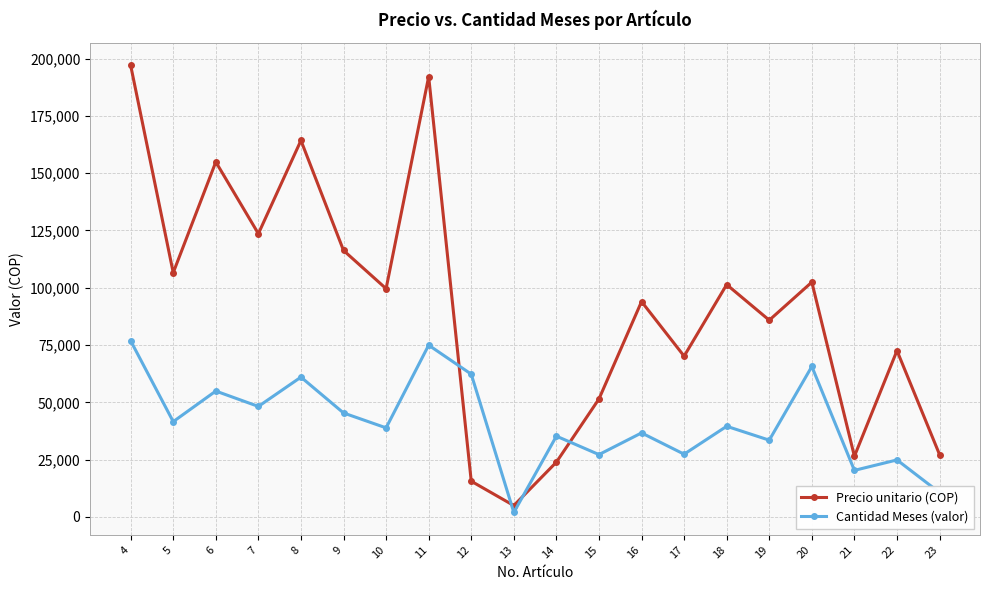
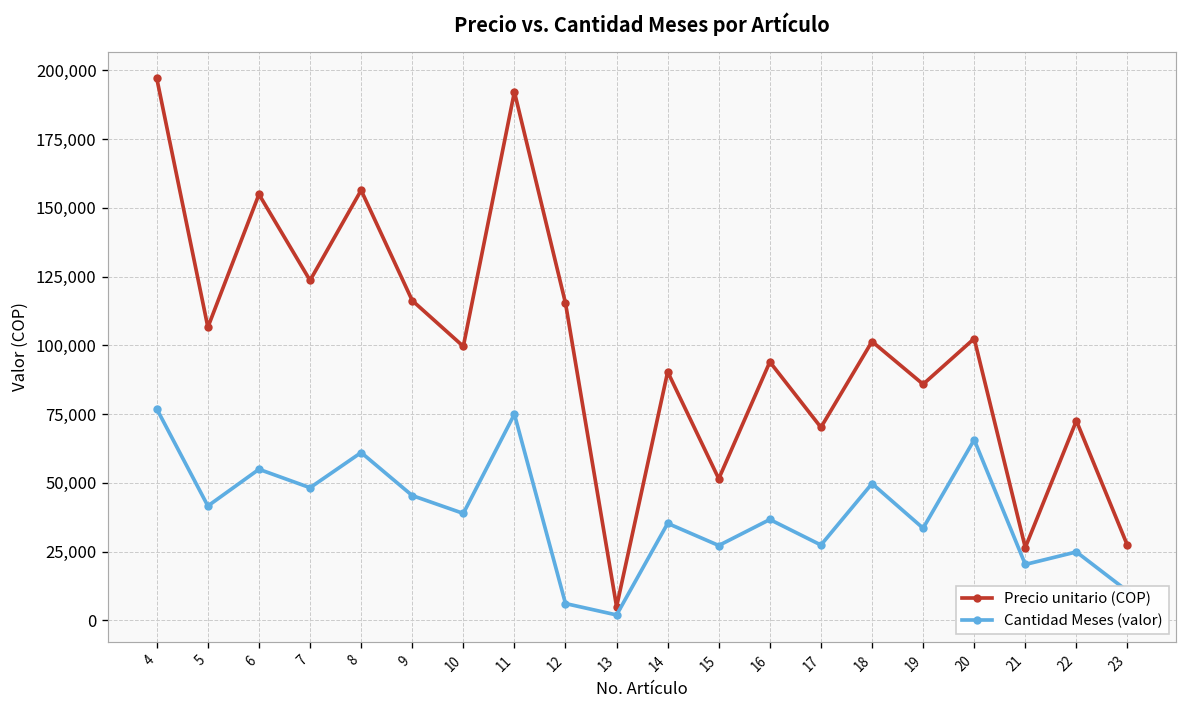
Precio unitario (COP), 8: 164,000 -> 156,000
Precio unitario (COP), 12: 16,000 -> 115,000
Cantidad Meses (valor), 12: 62,000 -> 6,000
Precio unitario (COP), 14: 24,000 -> 90,000
Cantidad Meses (valor), 18: 40,000 -> 50,000
